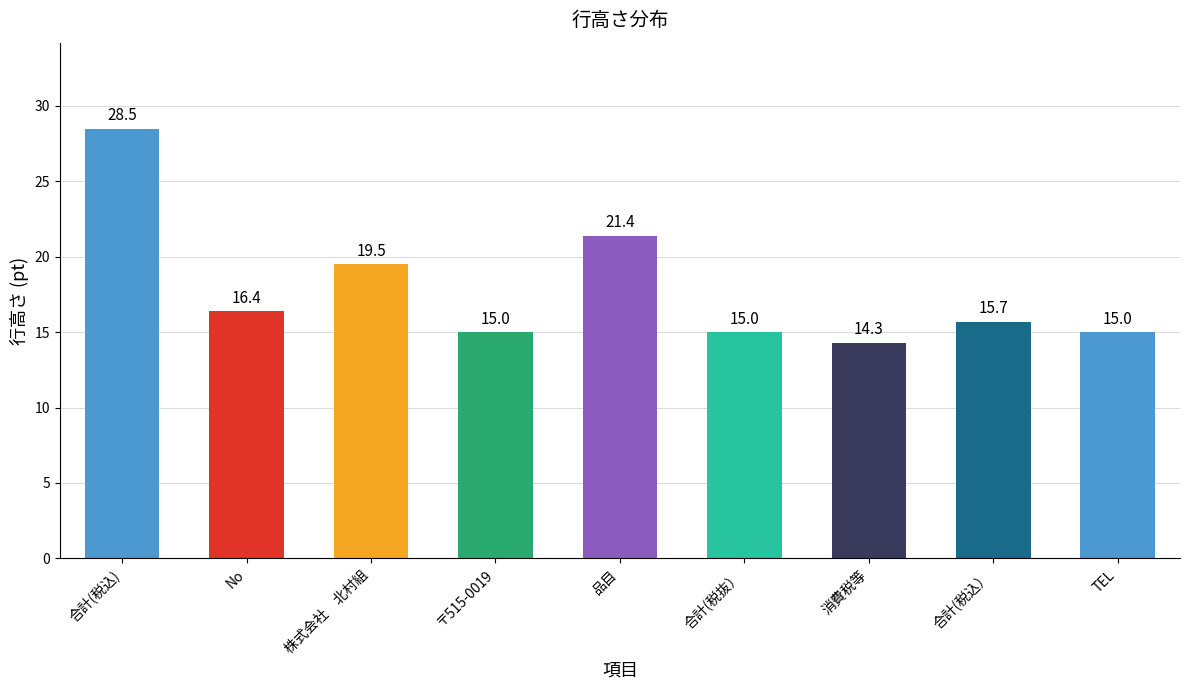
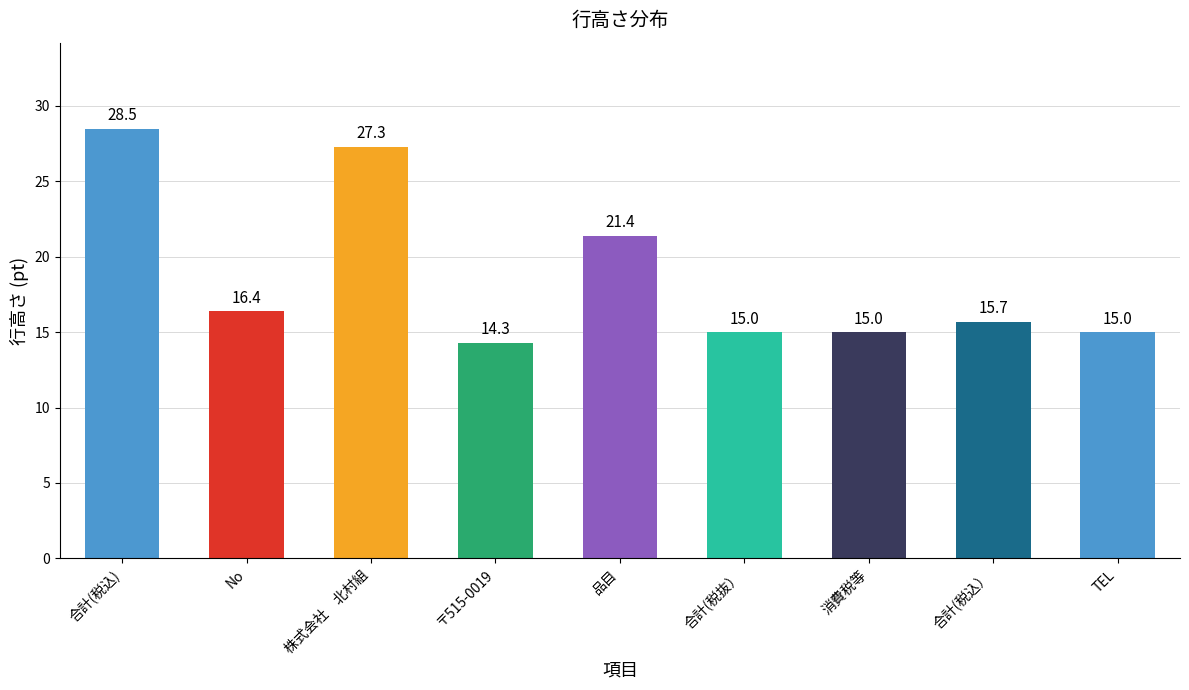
株式会社 北村組: 19.5 -> 27.3
〒515-0019: 15.0 -> 14.3
消費税等: 14.3 -> 15.0
